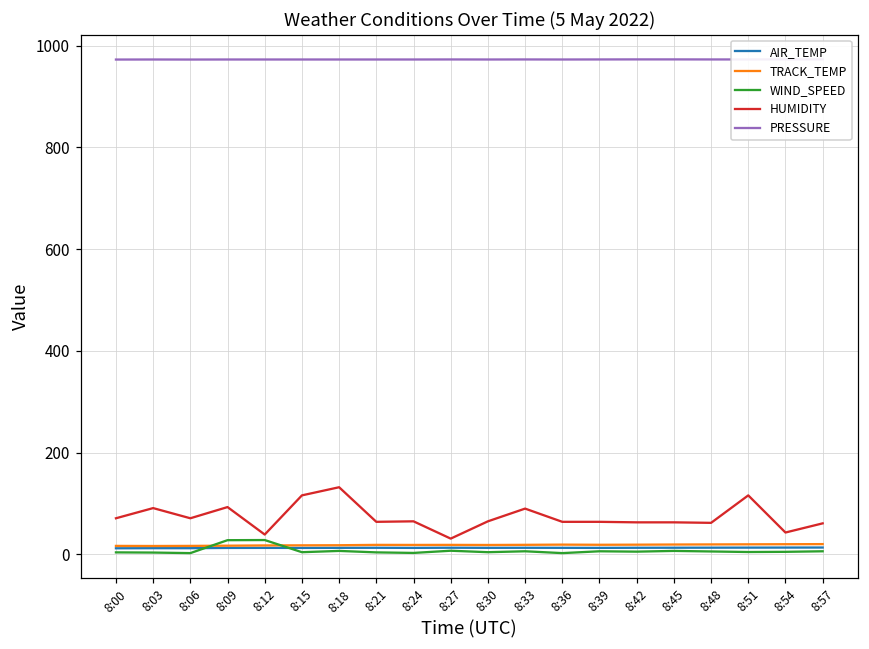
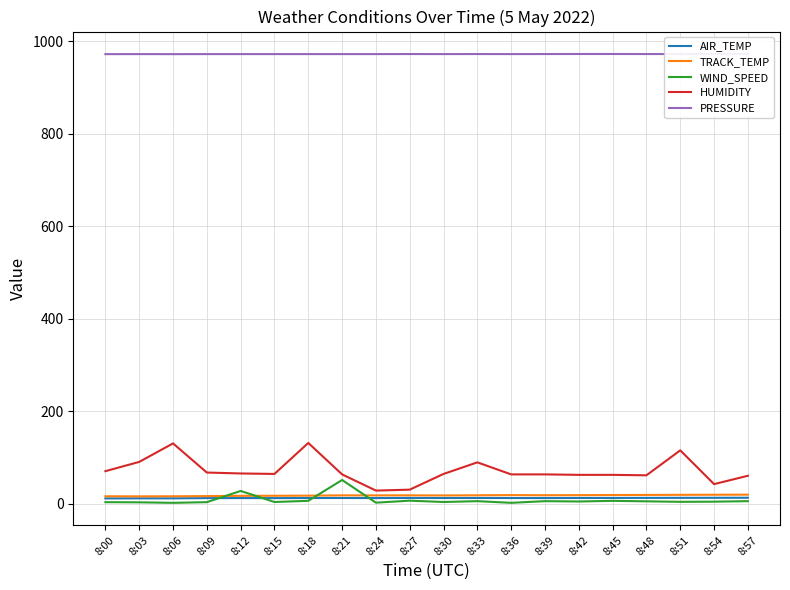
HUMIDITY, 8:06: 70 -> 130
WIND_SPEED, 8:09: 30 -> 0
HUMIDITY, 8:09: 90 -> 70
HUMIDITY, 8:12: 40 -> 70
HUMIDITY, 8:15: 120 -> 70
WIND_SPEED, 8:21: 0 -> 50
HUMIDITY, 8:24: 70 -> 30
